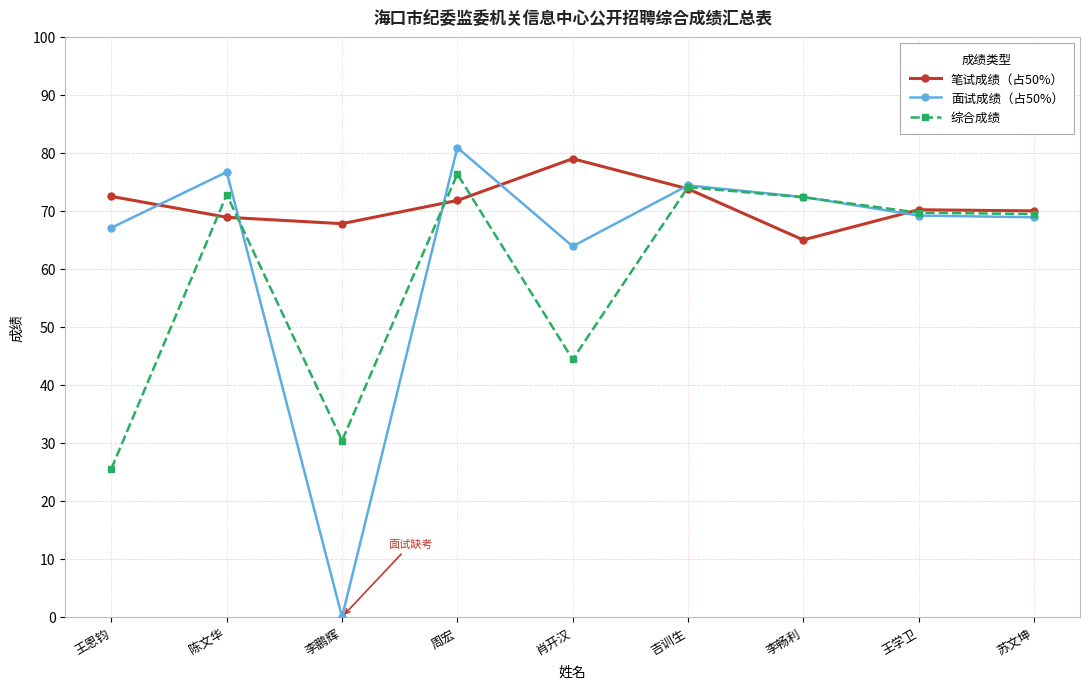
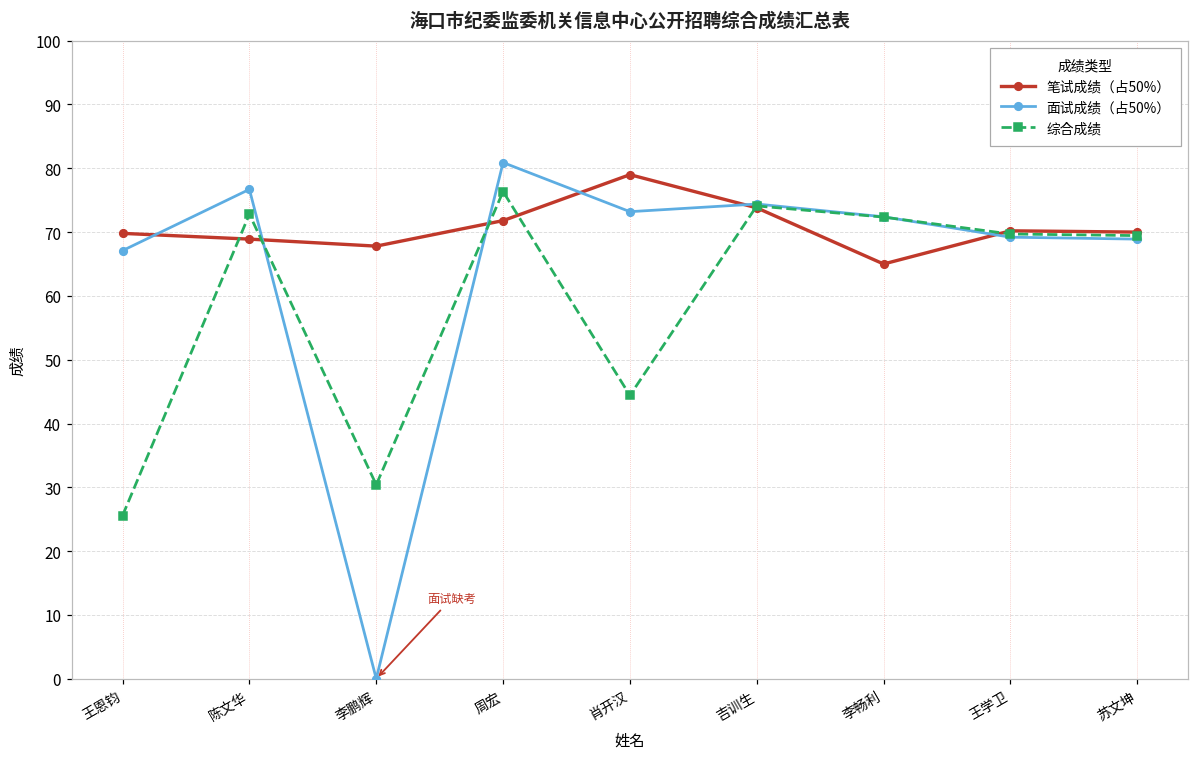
笔试成绩（占50%）, 王恩钧: 73 -> 70
面试成绩（占50%）, 肖开汉: 64 -> 73
